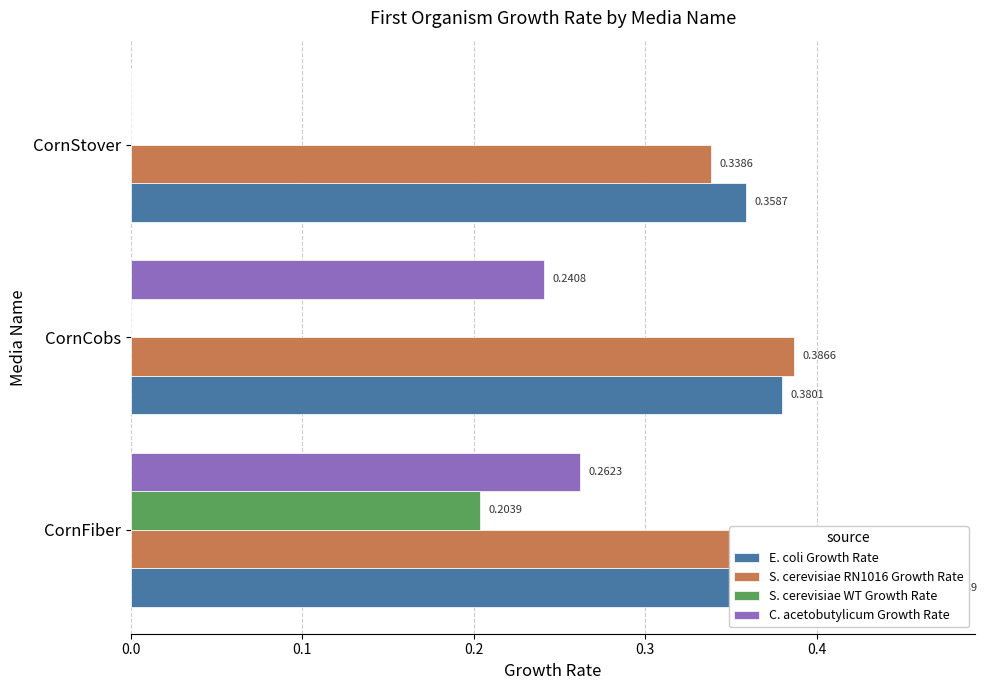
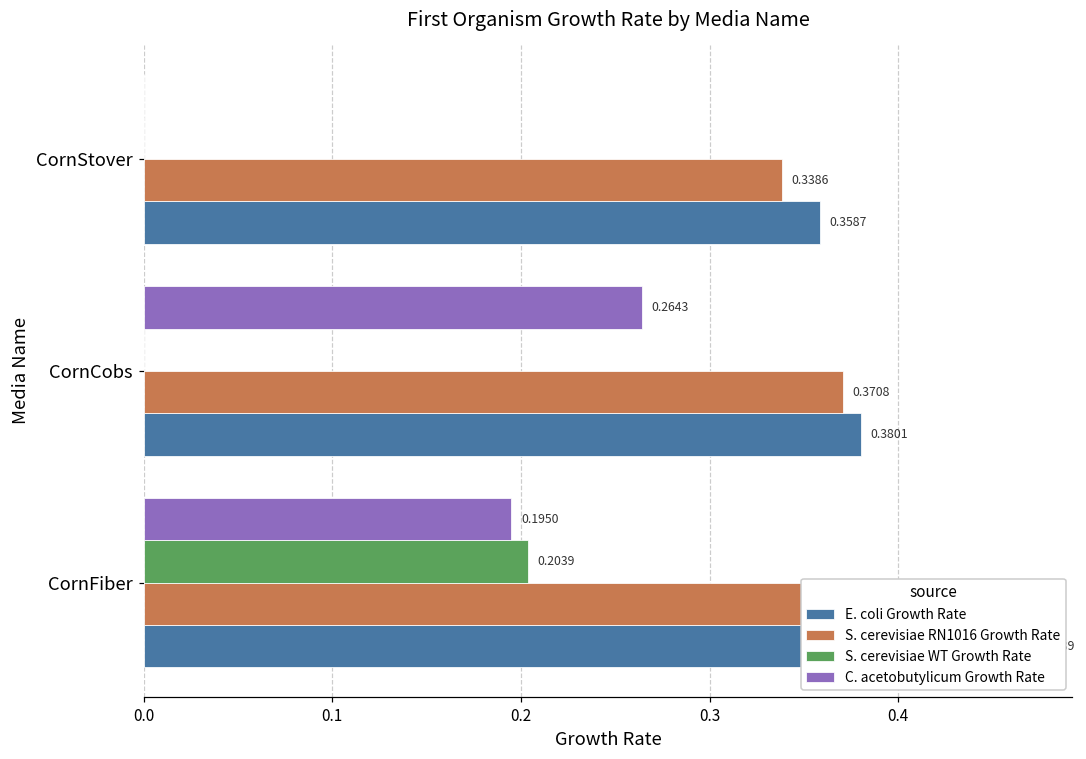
C. acetobutylicum Growth Rate, CornCobs: 0.2408 -> 0.2643
S. cerevisiae RN1016 Growth Rate, CornCobs: 0.3866 -> 0.3708
C. acetobutylicum Growth Rate, CornFiber: 0.2623 -> 0.1950
